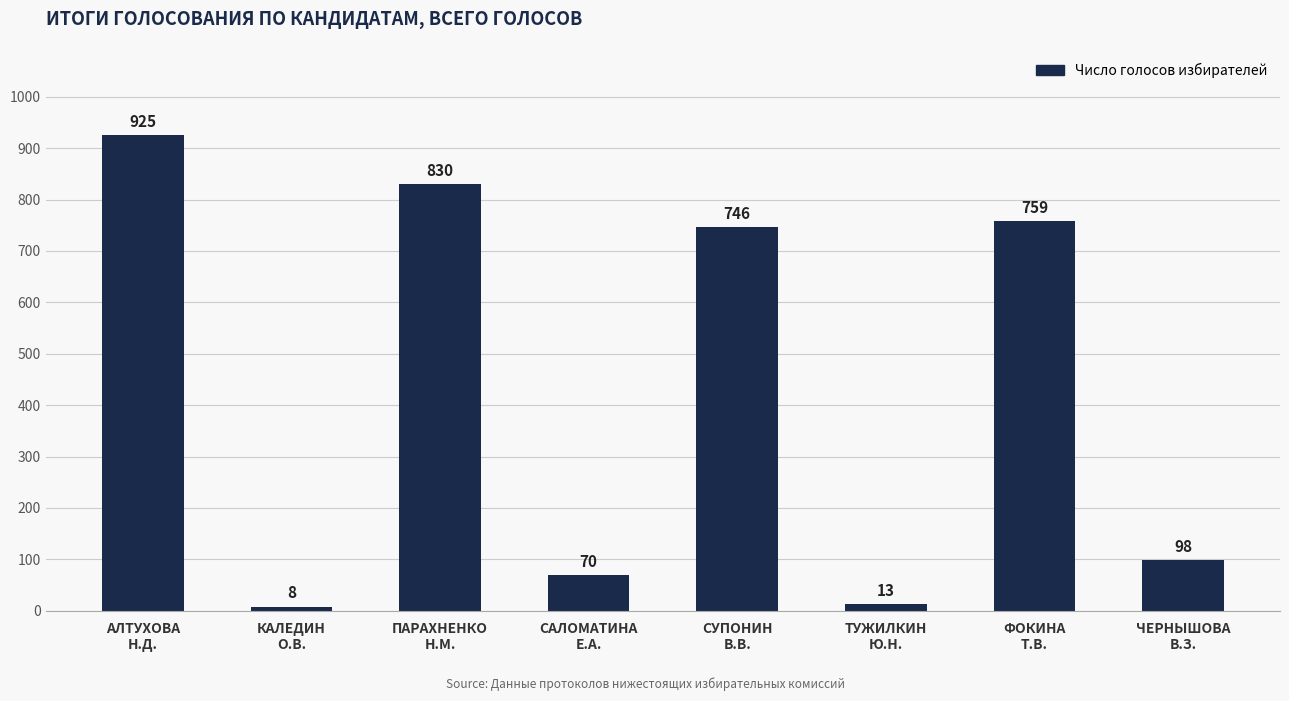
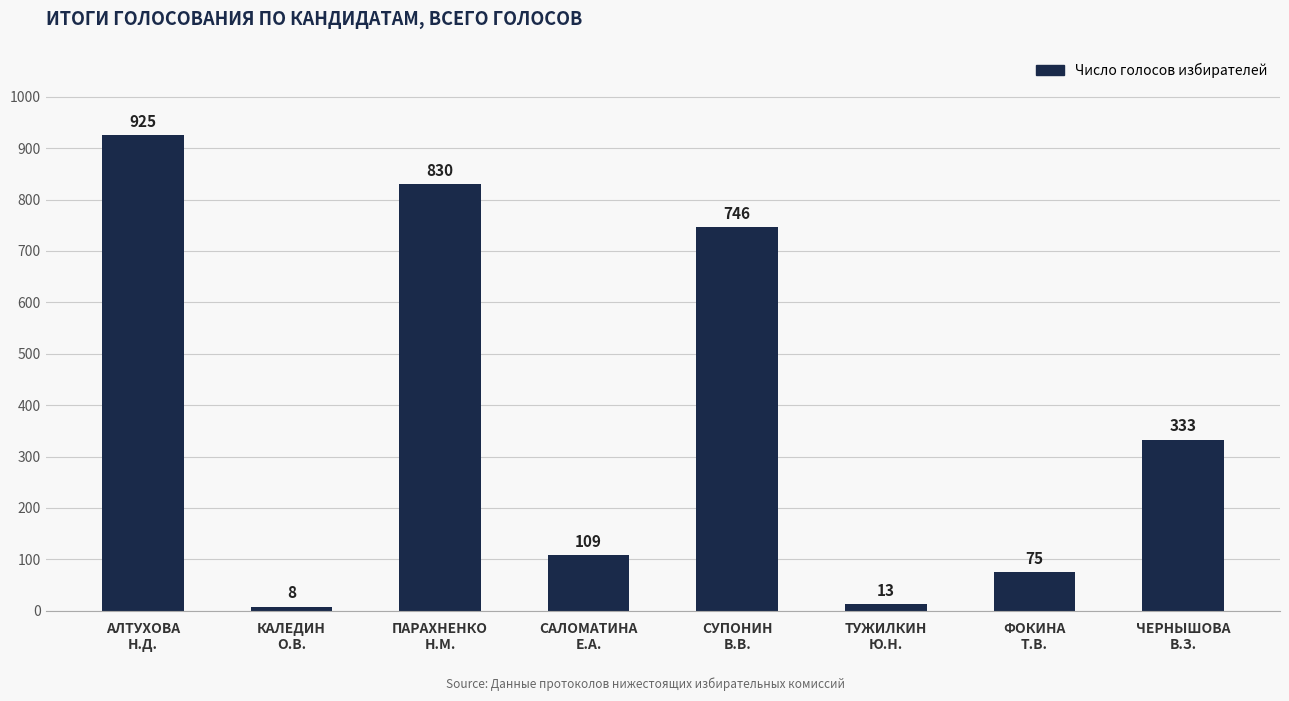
САЛОМАТИНА Е.А.: 70 -> 109
ФОКИНА Т.В.: 759 -> 75
ЧЕРНЫШОВА В.З.: 98 -> 333
